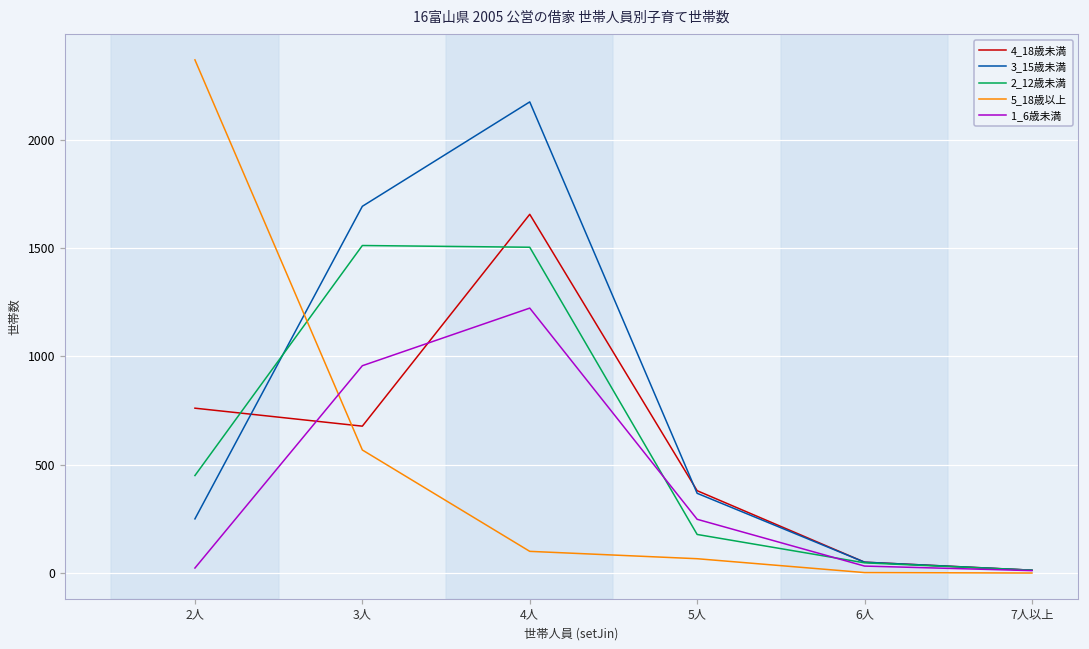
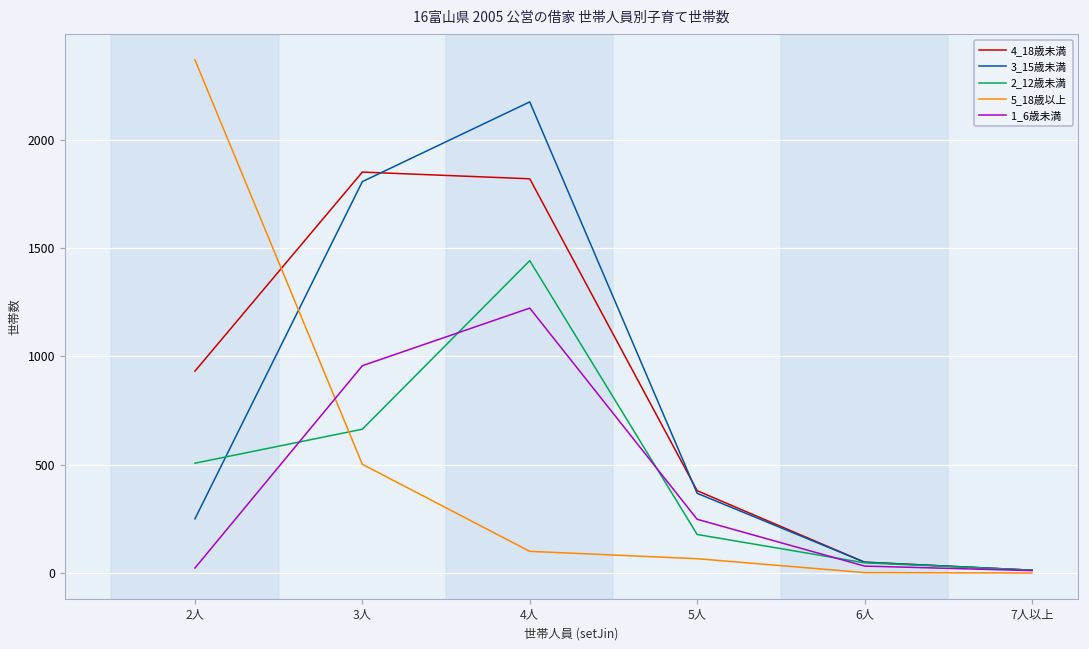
4_18歳未満, 2人: 760 -> 930
2_12歳未満, 2人: 450 -> 510
4_18歳未満, 3人: 680 -> 1850
3_15歳未満, 3人: 1690 -> 1810
2_12歳未満, 3人: 1510 -> 660
5_18歳以上, 3人: 570 -> 500
4_18歳未満, 4人: 1660 -> 1820
2_12歳未満, 4人: 1500 -> 1440
